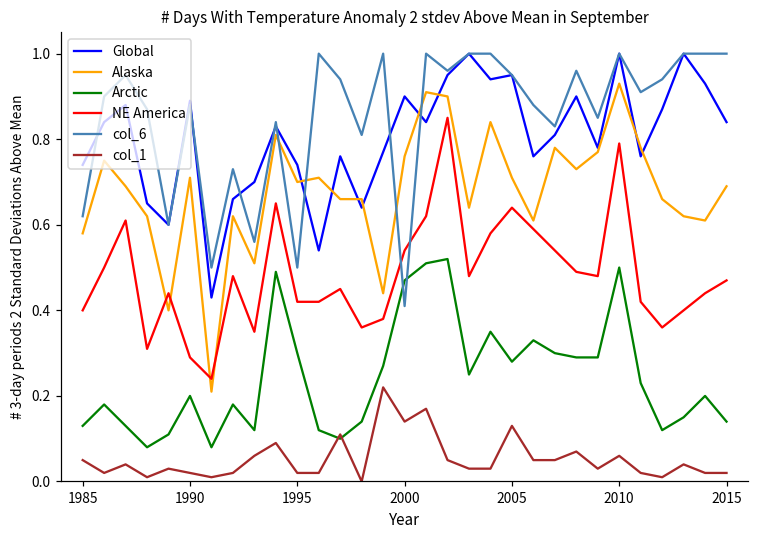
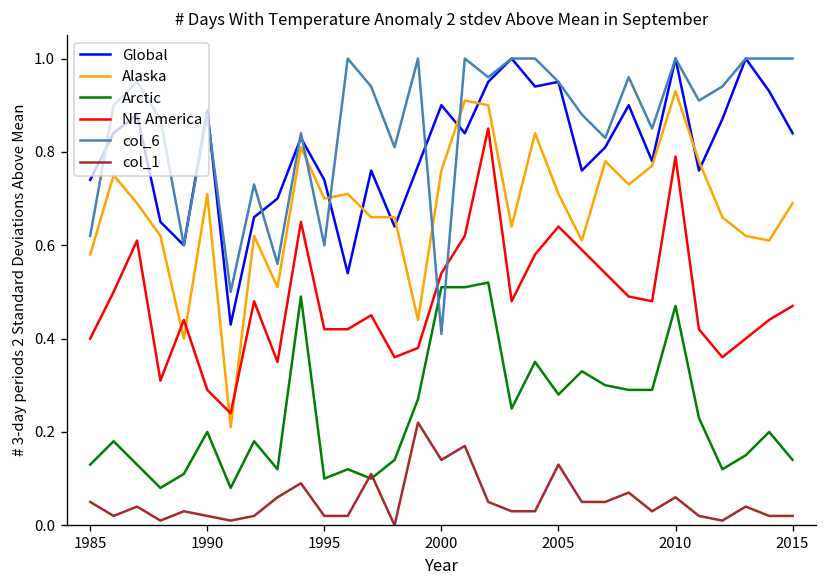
Arctic, 1995: 0.3 -> 0.1
col_6, 1995: 0.5 -> 0.6
Arctic, 2000: 0.47 -> 0.51
Arctic, 2010: 0.50 -> 0.47
